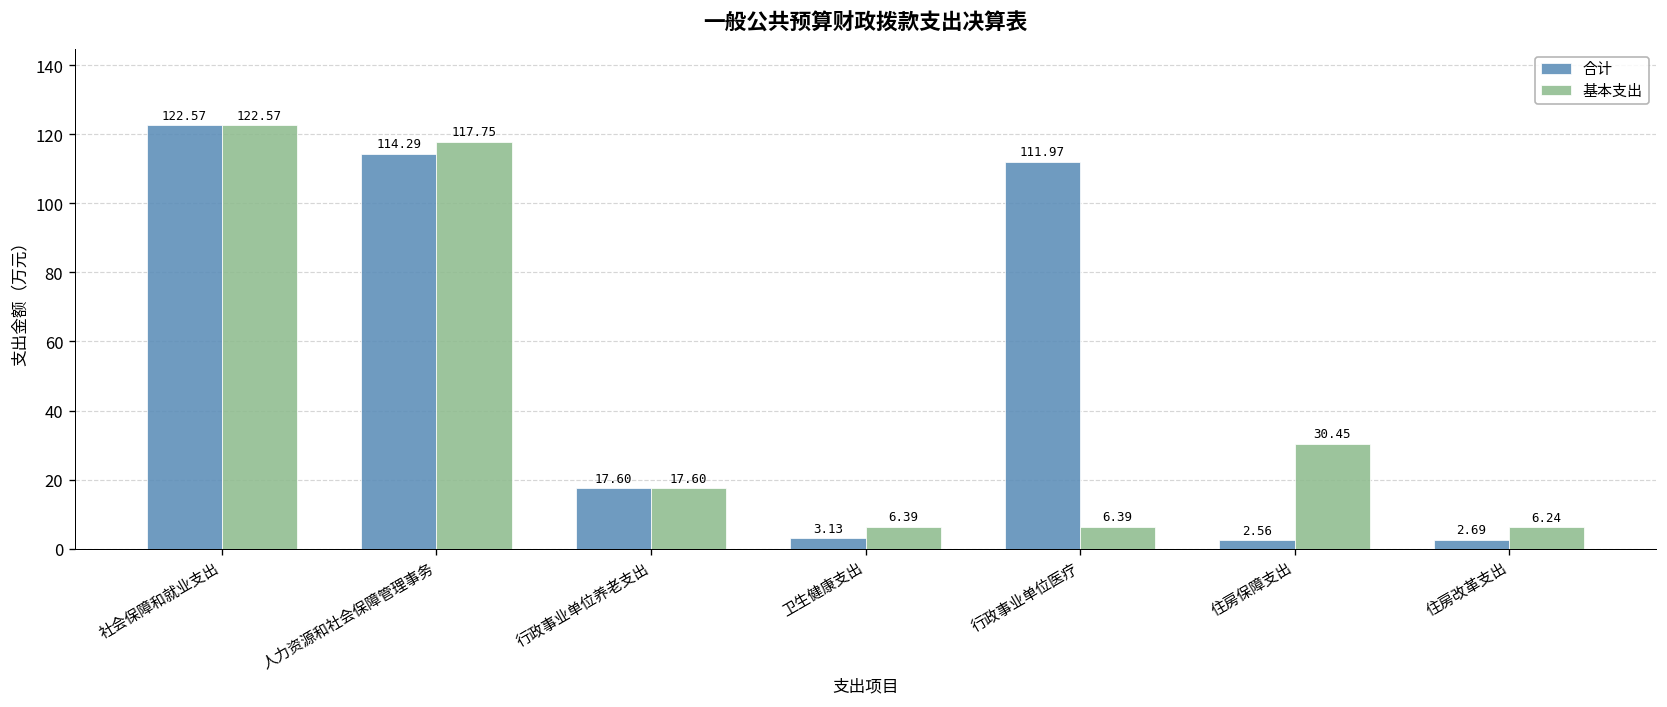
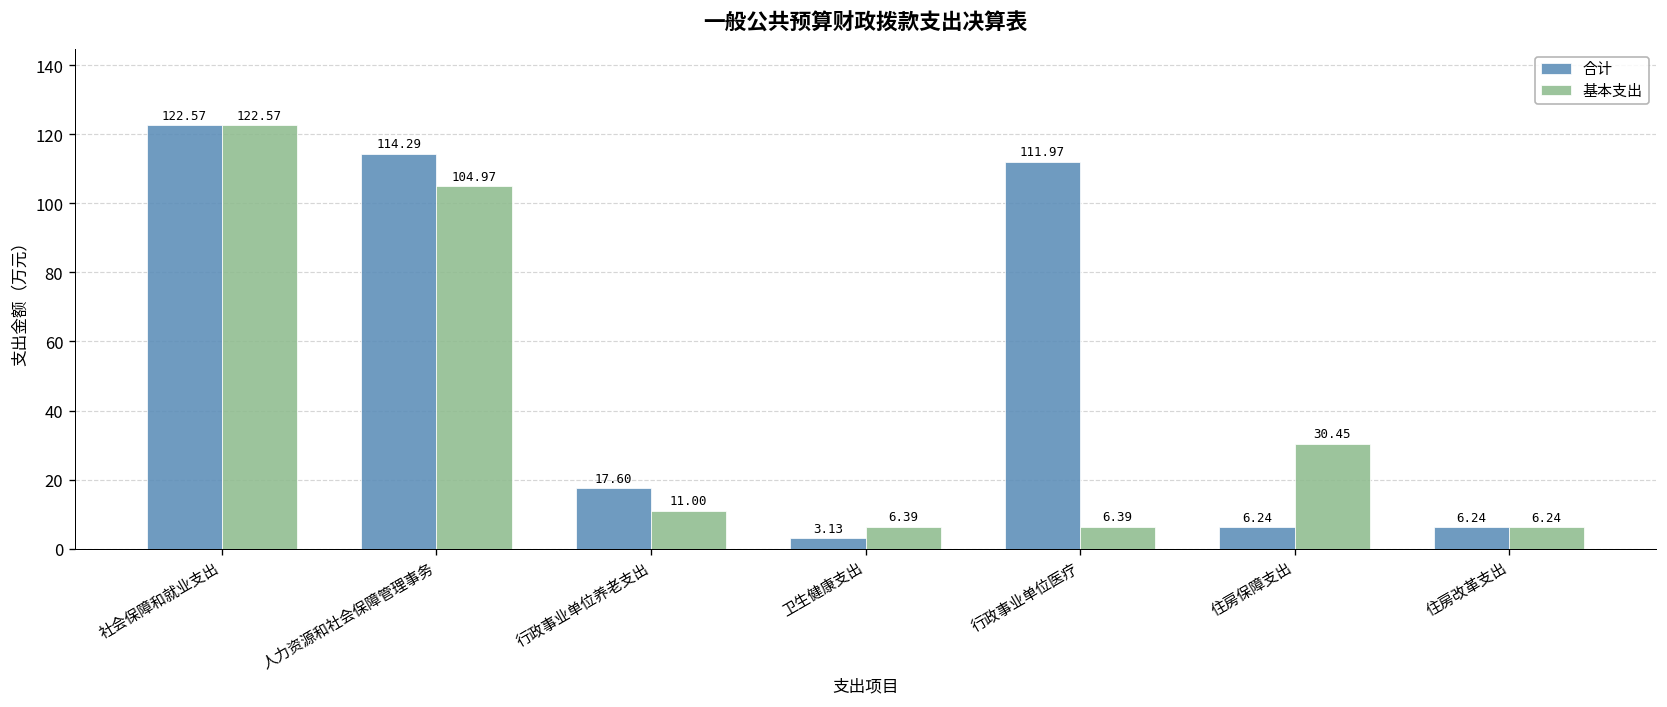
基本支出, 人力资源和社会保障管理事务: 117.75 -> 104.97
基本支出, 行政事业单位养老支出: 17.60 -> 11.00
合计, 住房保障支出: 2.56 -> 6.24
合计, 住房改革支出: 2.69 -> 6.24
